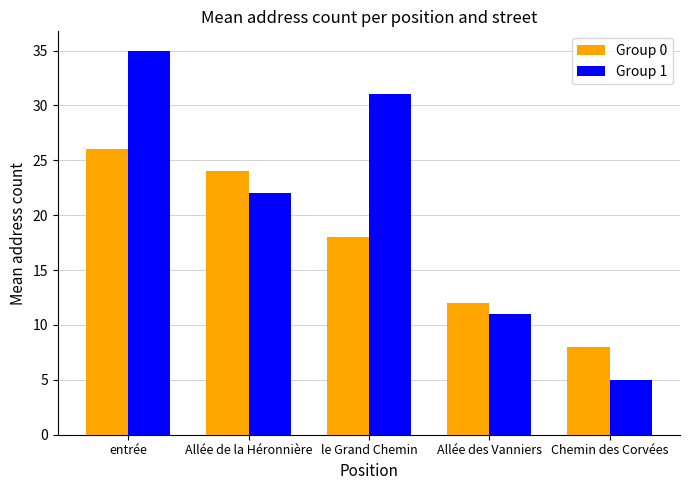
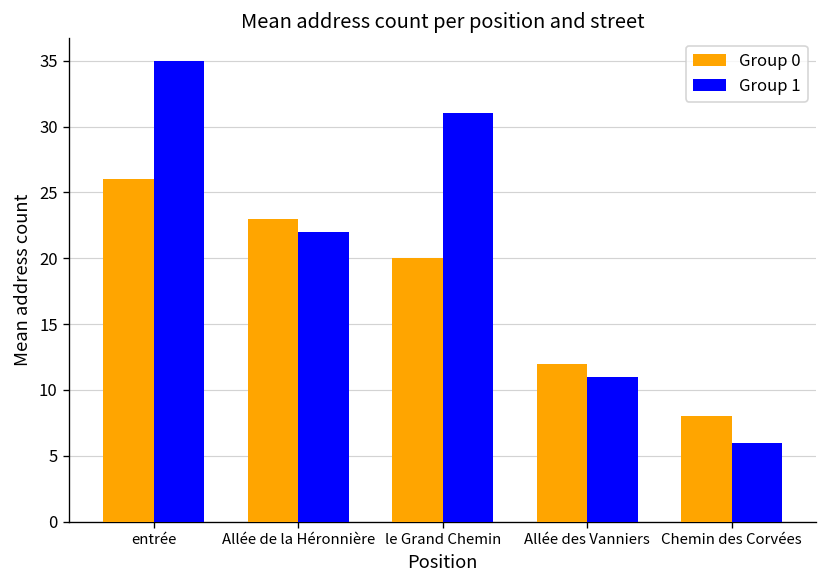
Group 0, Allée de la Héronnière: 24 -> 23
Group 0, le Grand Chemin: 18 -> 20
Group 1, Chemin des Corvées: 5 -> 6
